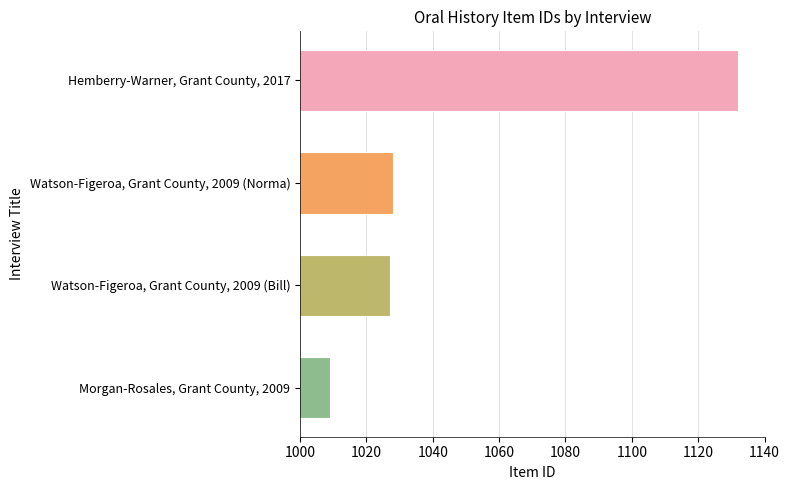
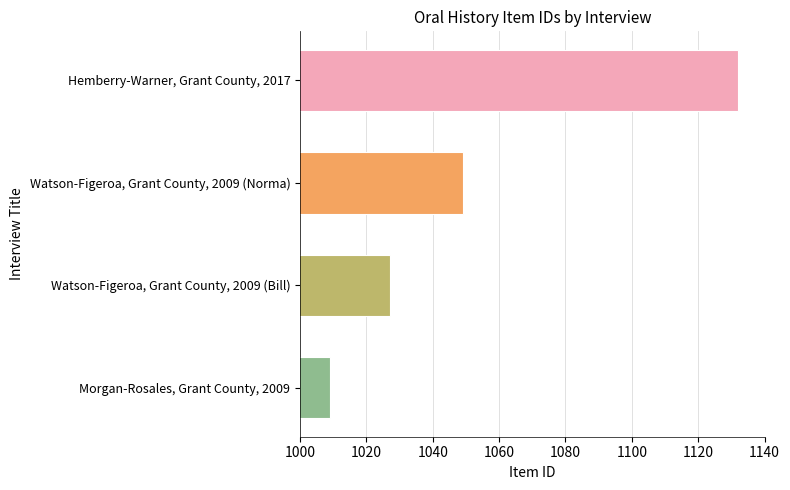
Watson-Figeroa, Grant County, 2009 (Norma): 1028 -> 1049
